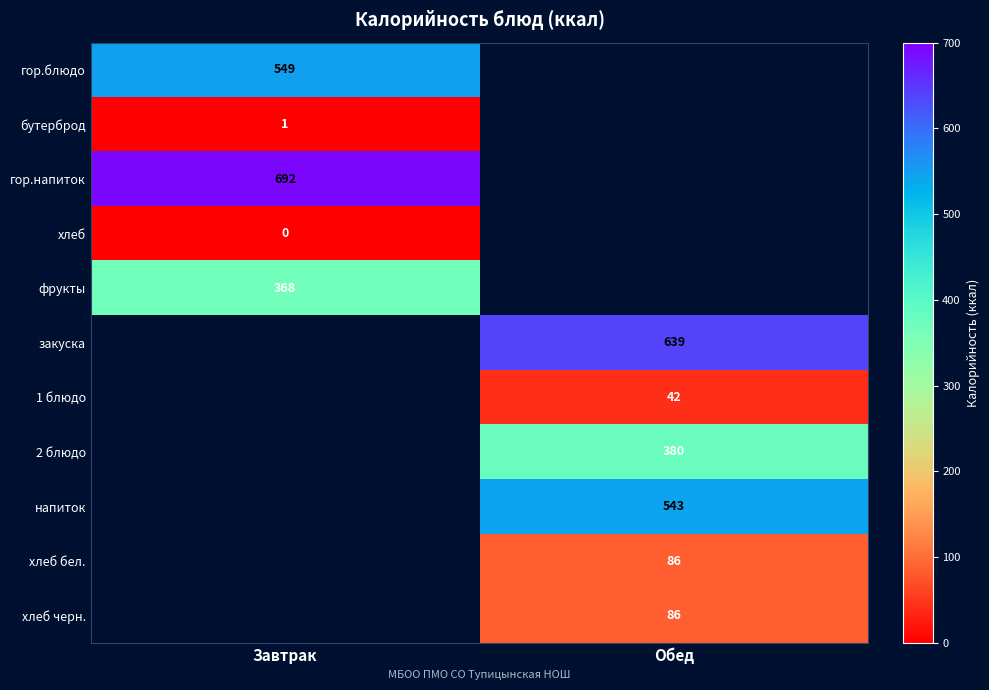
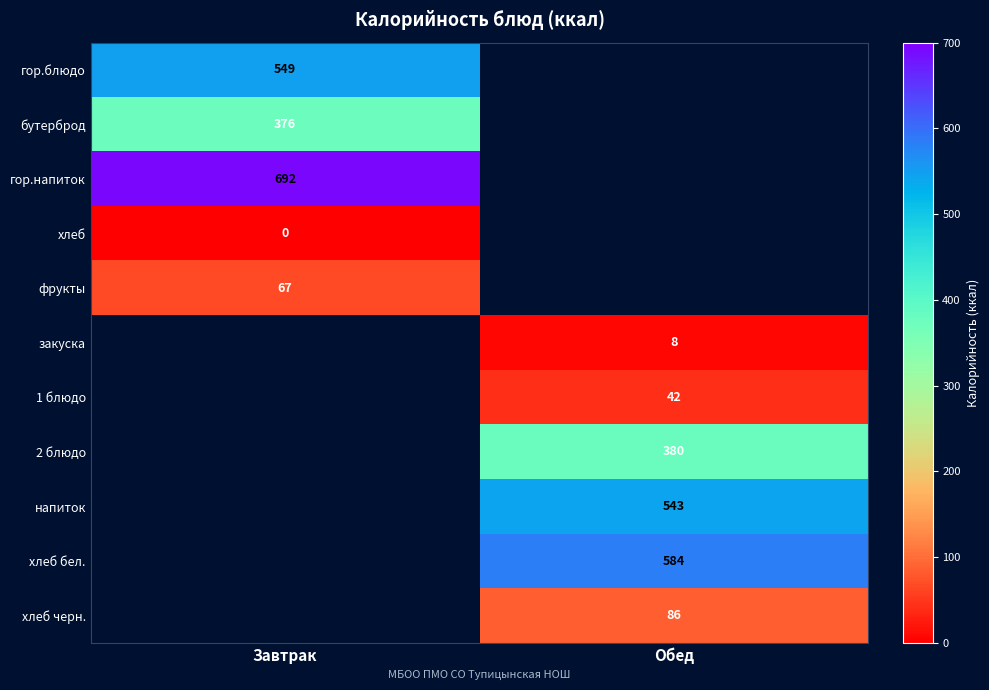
бутерброд, Завтрак: 1 -> 376
фрукты, Завтрак: 368 -> 67
закуска, Обед: 639 -> 8
хлеб бел., Обед: 86 -> 584
